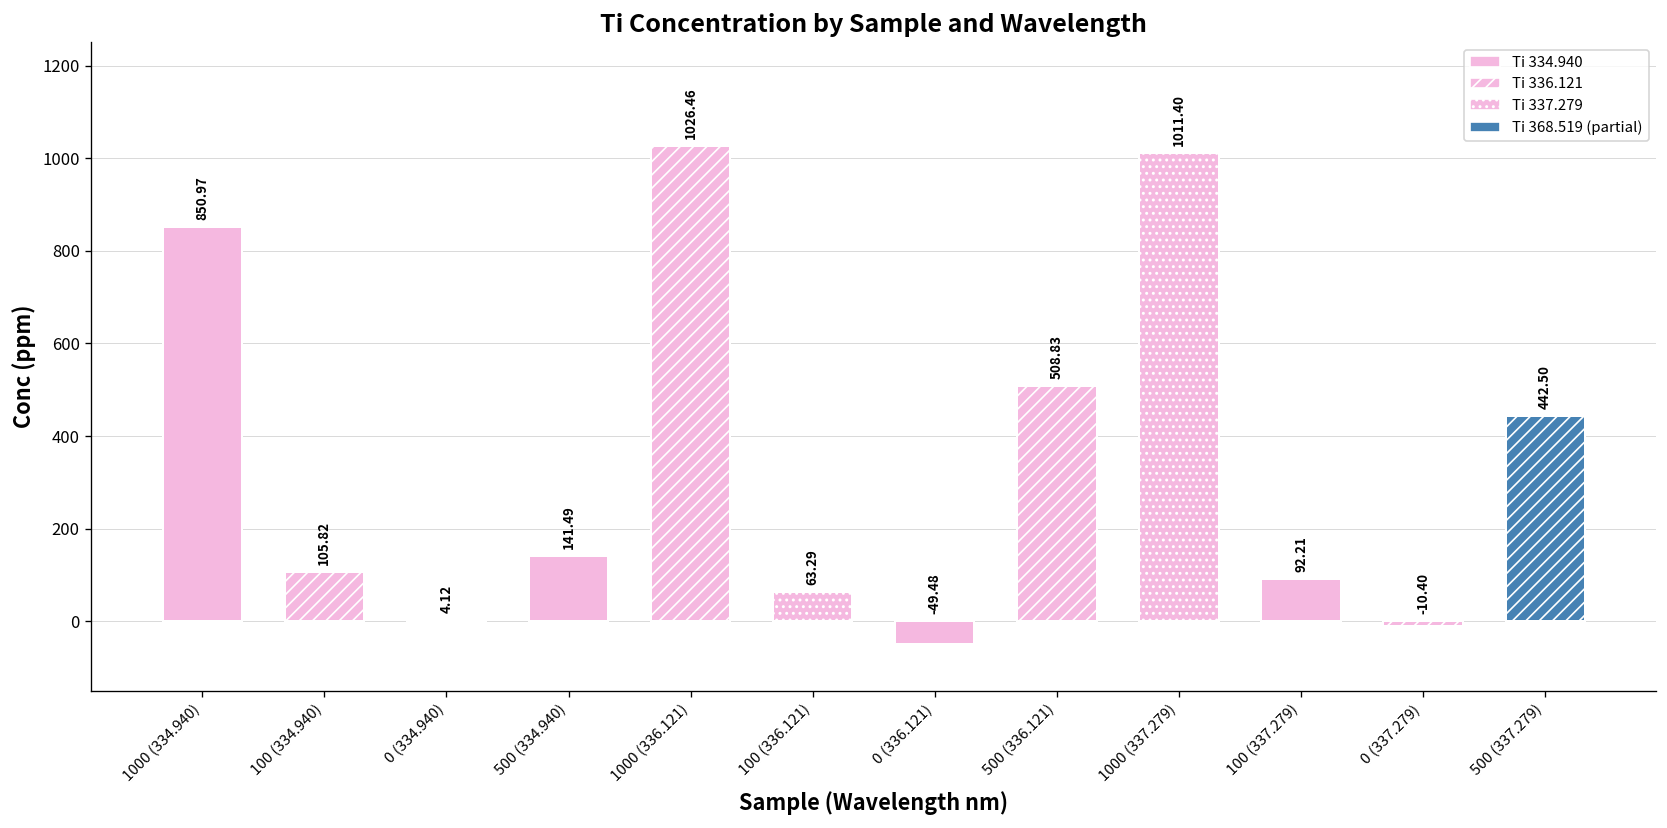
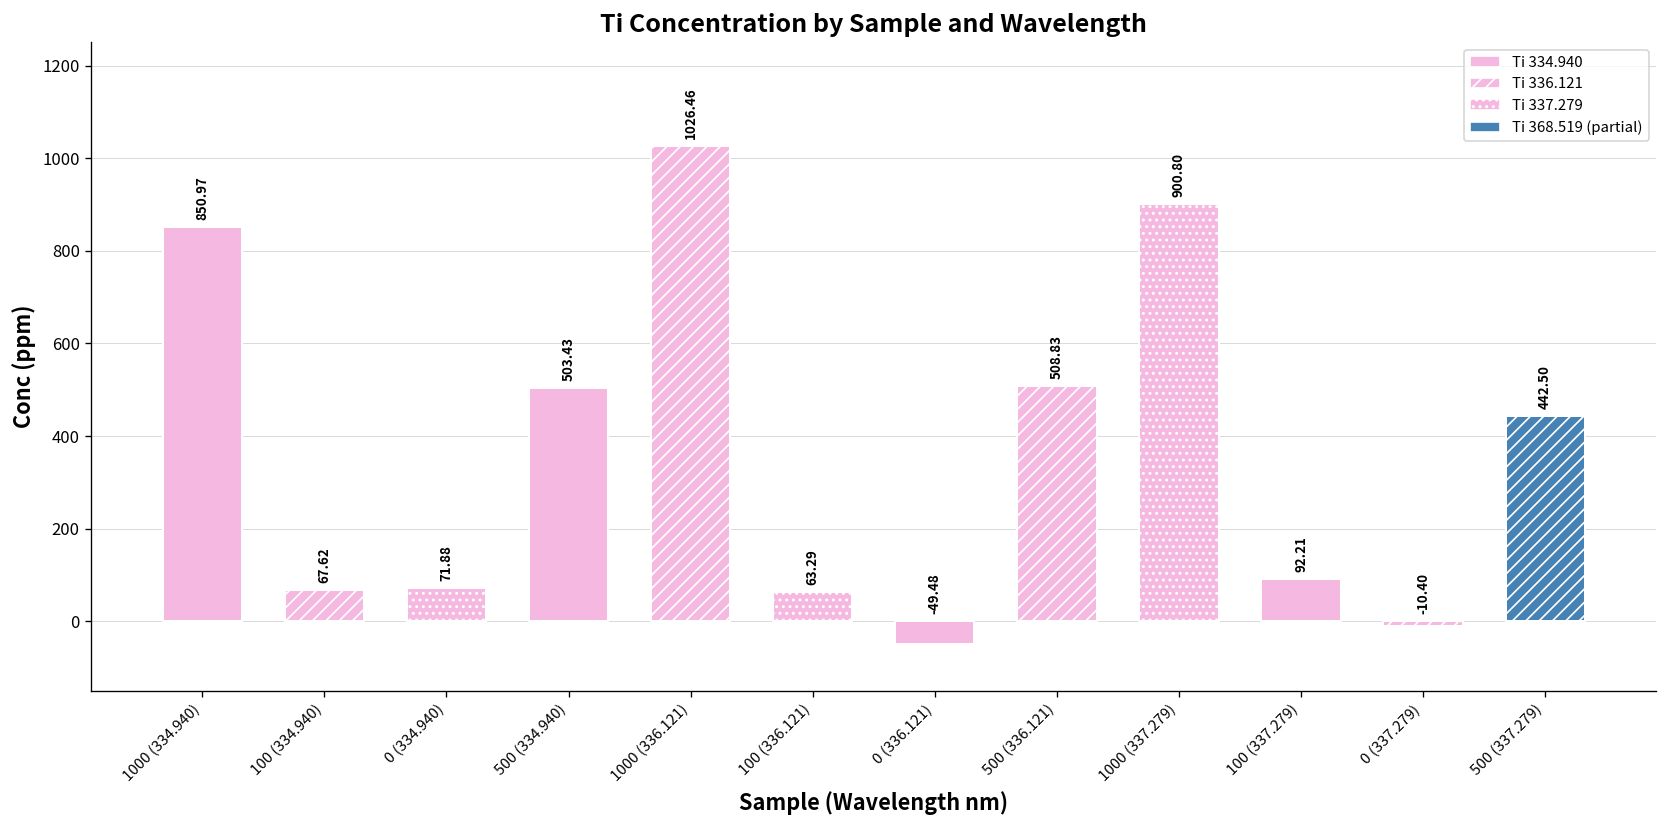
100 (334.940): 105.82 -> 67.62
0 (334.940): 4.12 -> 71.88
500 (334.940): 141.49 -> 503.43
1000 (337.279): 1011.40 -> 900.80
